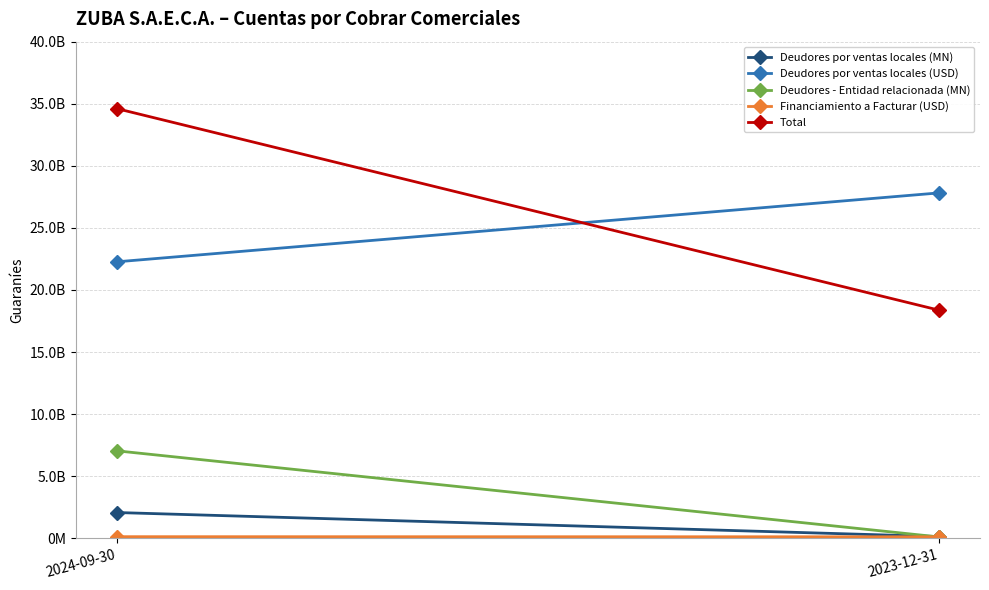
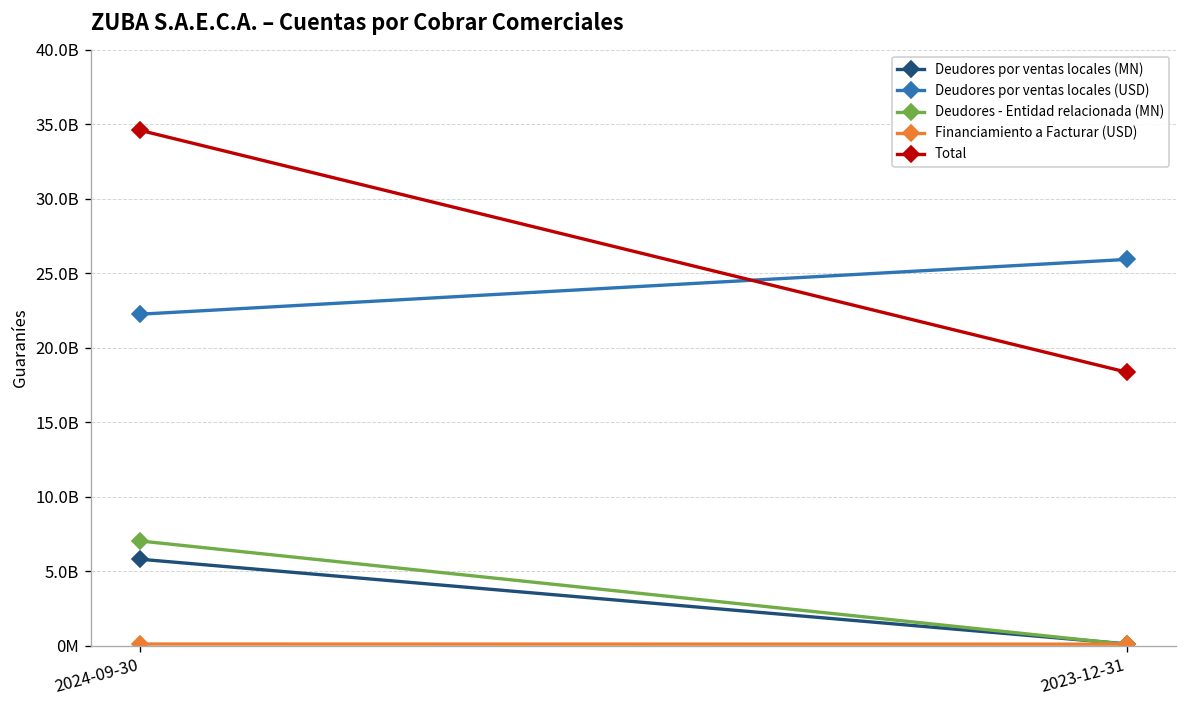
Deudores por ventas locales (MN), 2024-09-30: 2100000000 -> 5800000000
Deudores por ventas locales (USD), 2023-12-31: 27800000000 -> 25900000000
